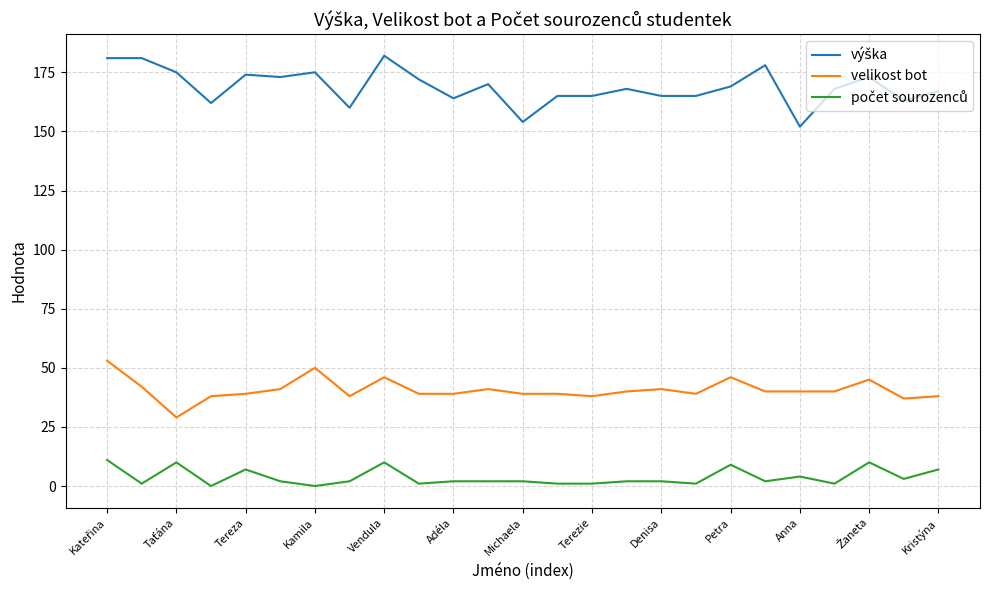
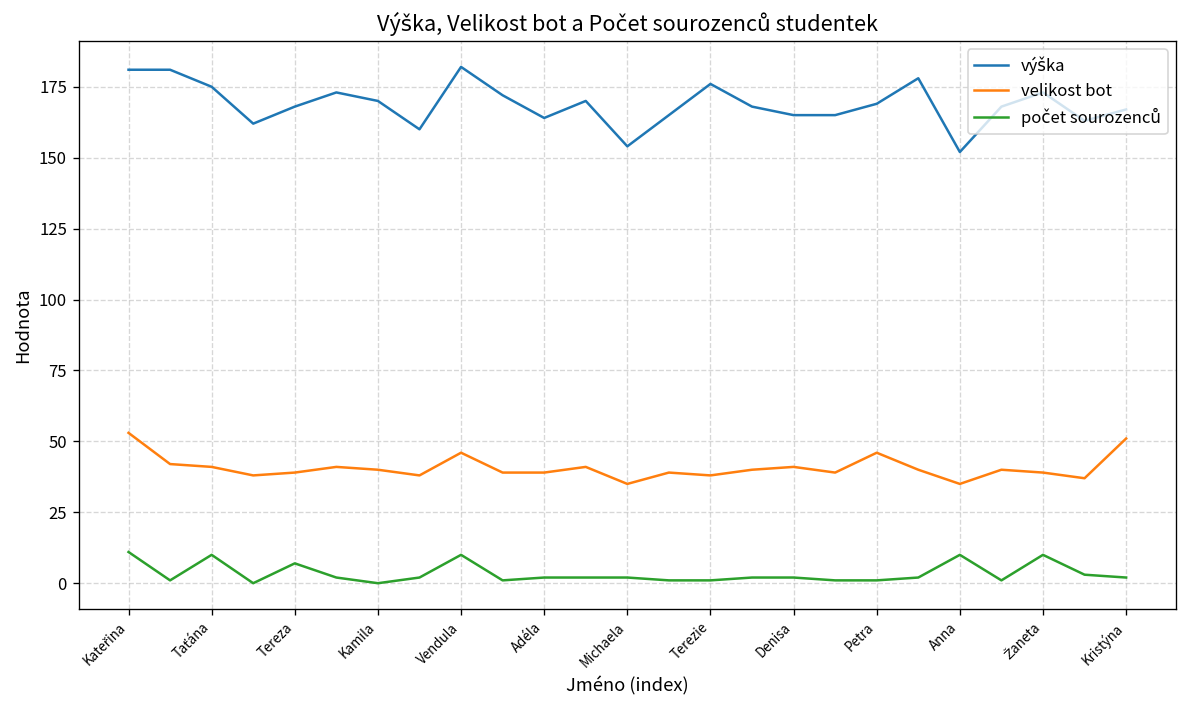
velikost bot, Taťána: 29 -> 41
výška, Tereza: 174 -> 168
výška, Kamila: 175 -> 170
velikost bot, Kamila: 50 -> 40
velikost bot, Michaela: 39 -> 35
výška, Terezie: 165 -> 176
počet sourozenců, Petra: 9 -> 1
velikost bot, Anna: 40 -> 35
počet sourozenců, Anna: 4 -> 10
velikost bot, Žaneta: 45 -> 39
velikost bot, Kristýna: 38 -> 51
počet sourozenců, Kristýna: 7 -> 2
